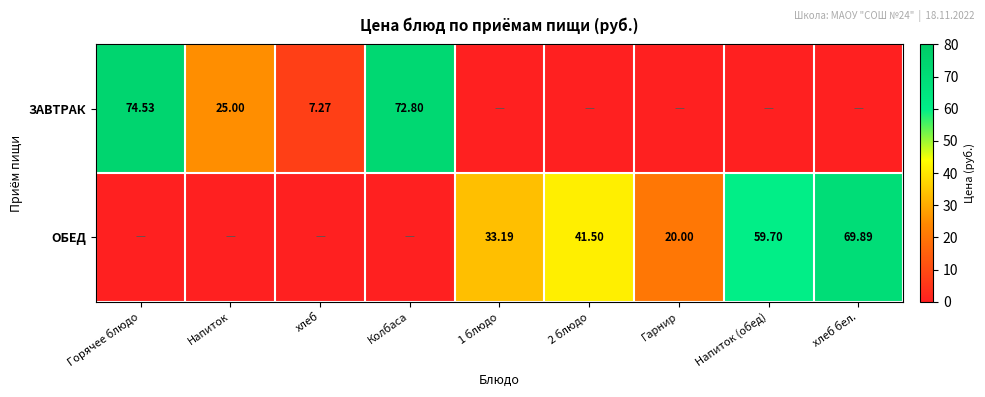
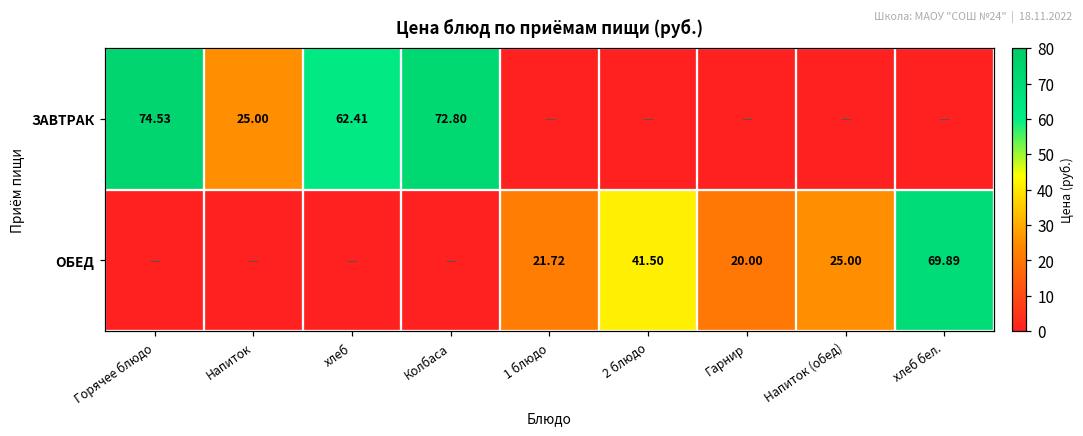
ЗАВТРАК, хлеб: 7.27 -> 62.41
ОБЕД, 1 блюдо: 33.19 -> 21.72
ОБЕД, Напиток (обед): 59.70 -> 25.00
